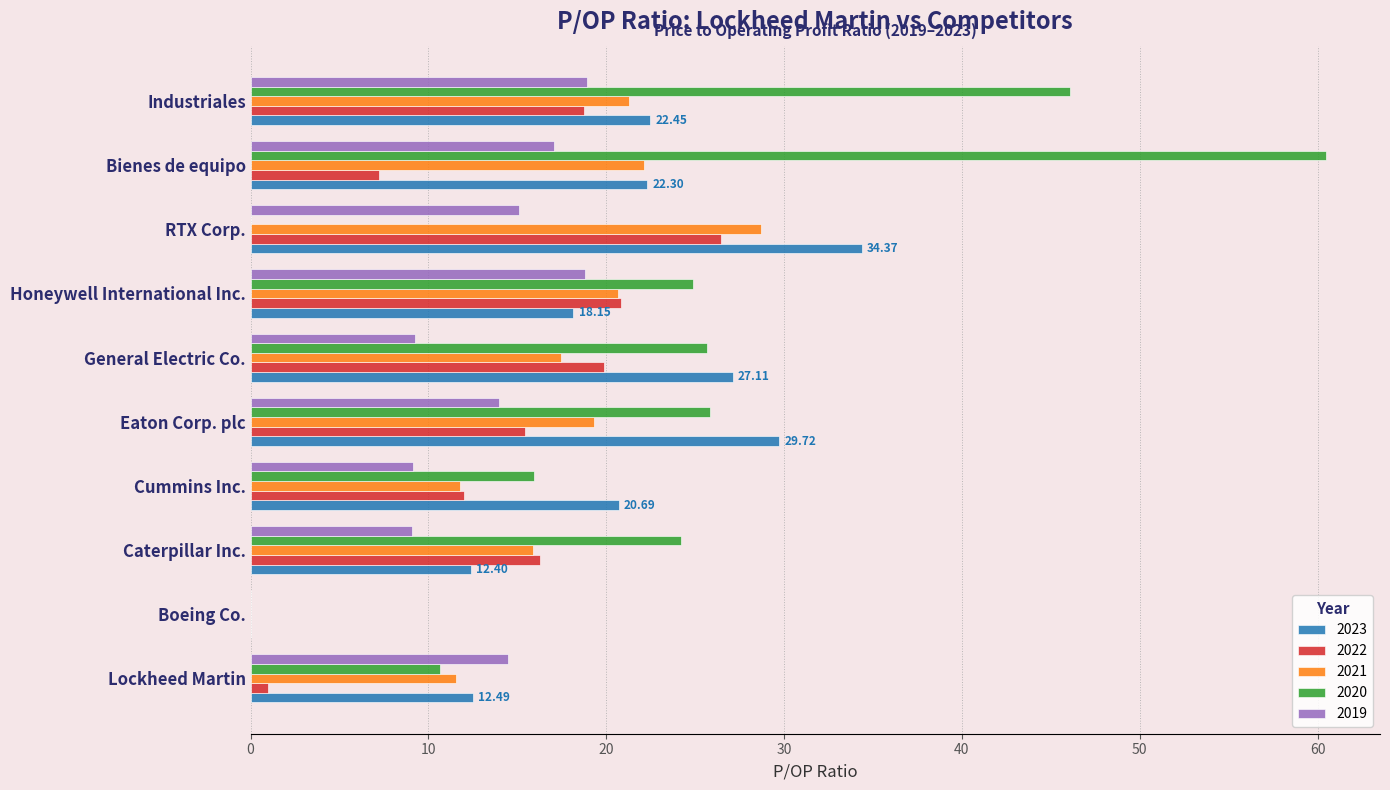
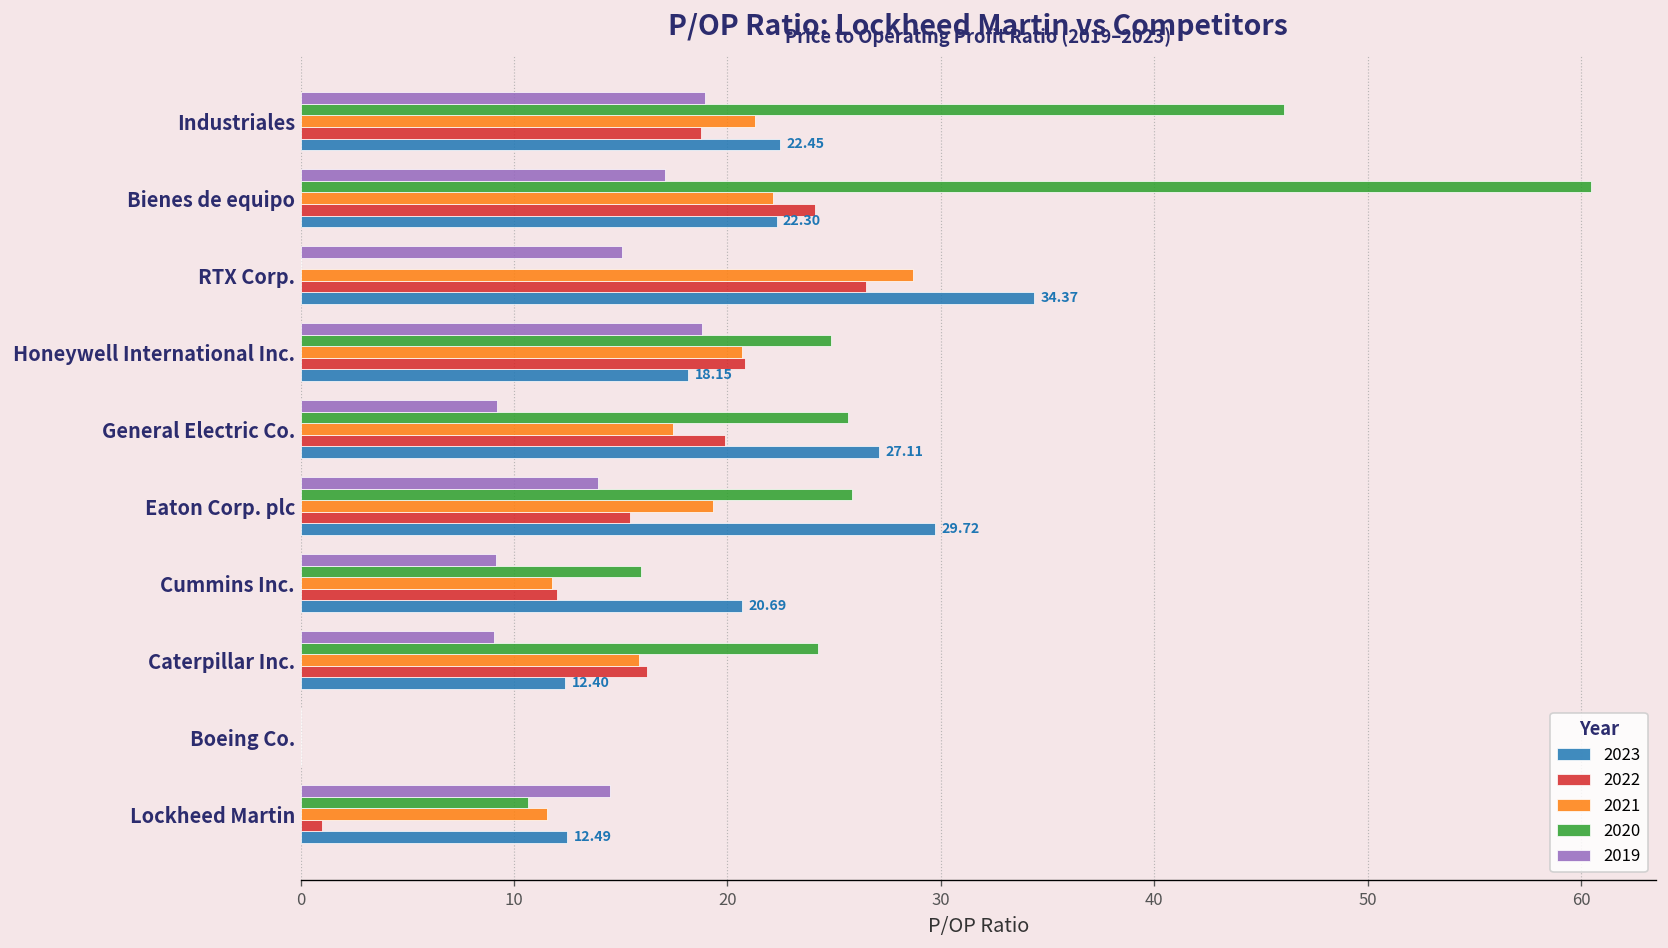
2022, Bienes de equipo: 7.2 -> 24.1
